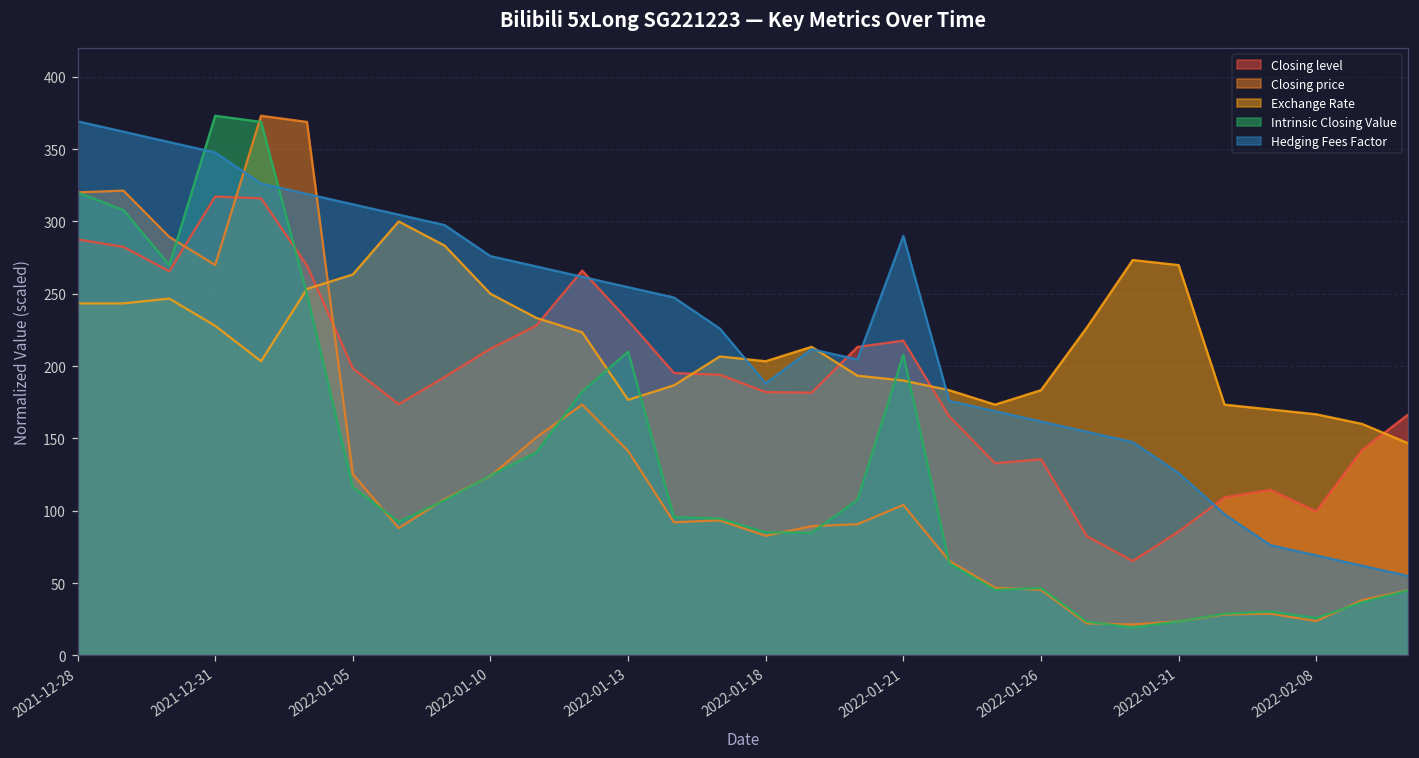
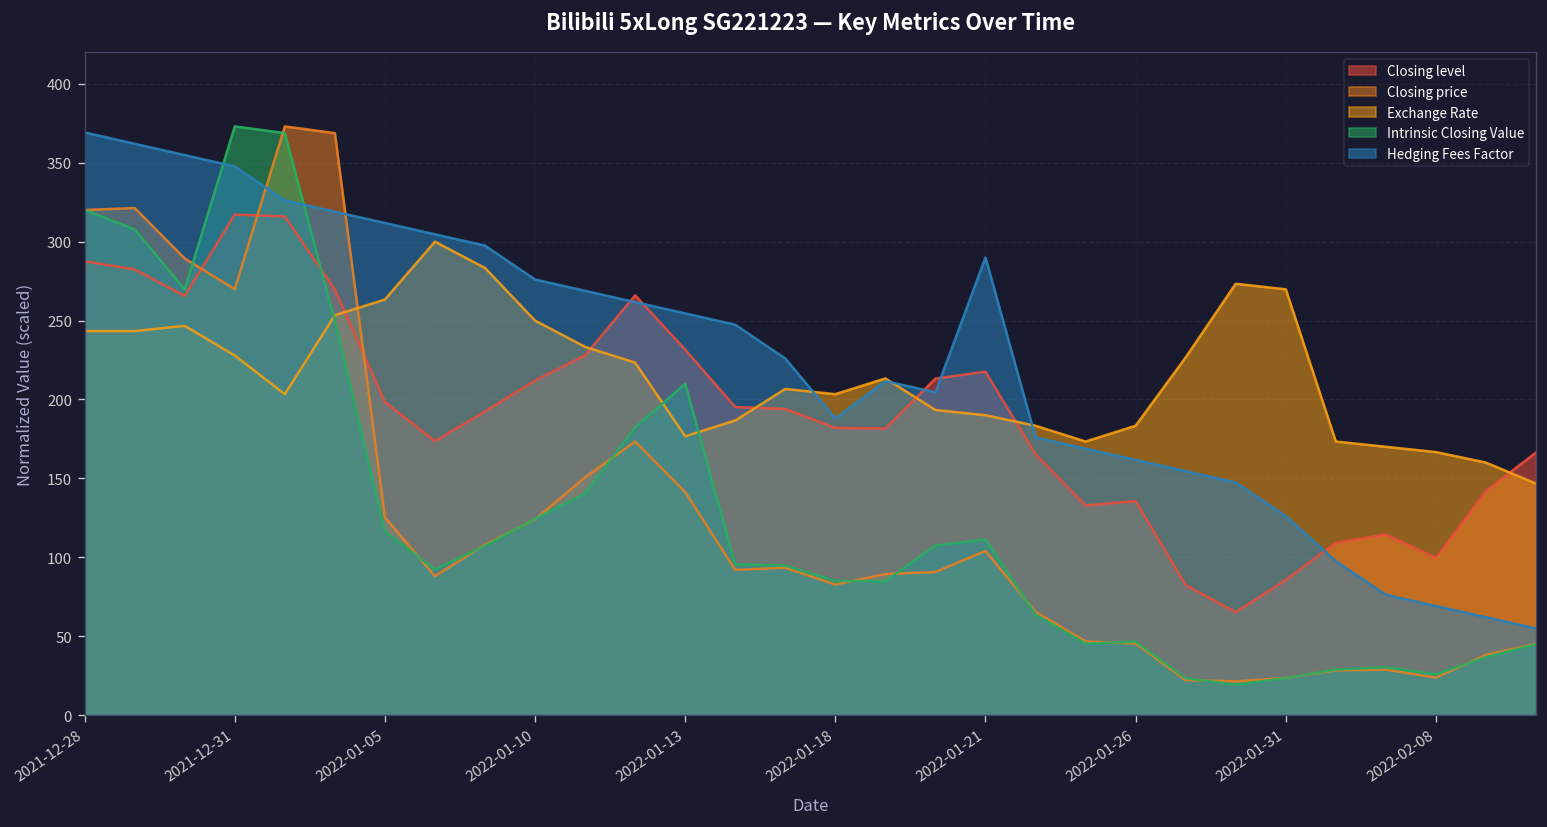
Intrinsic Closing Value, 2022-01-21: 208 -> 111
